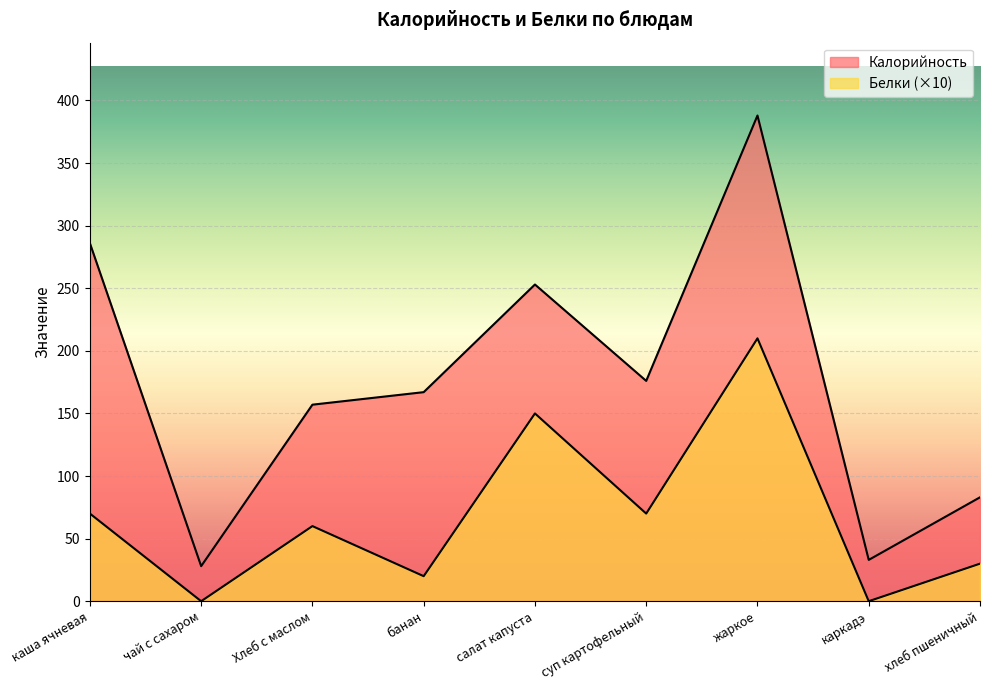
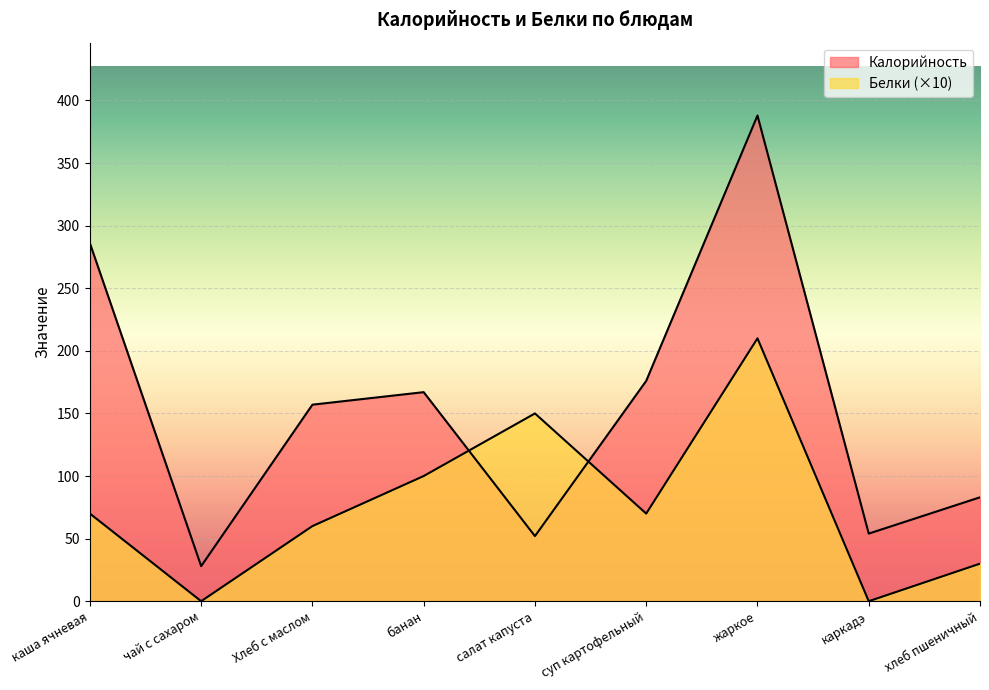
Белки (×10), банан: 20 -> 100
Калорийность, салат капуста: 253 -> 52
Калорийность, каркадэ: 33 -> 54
